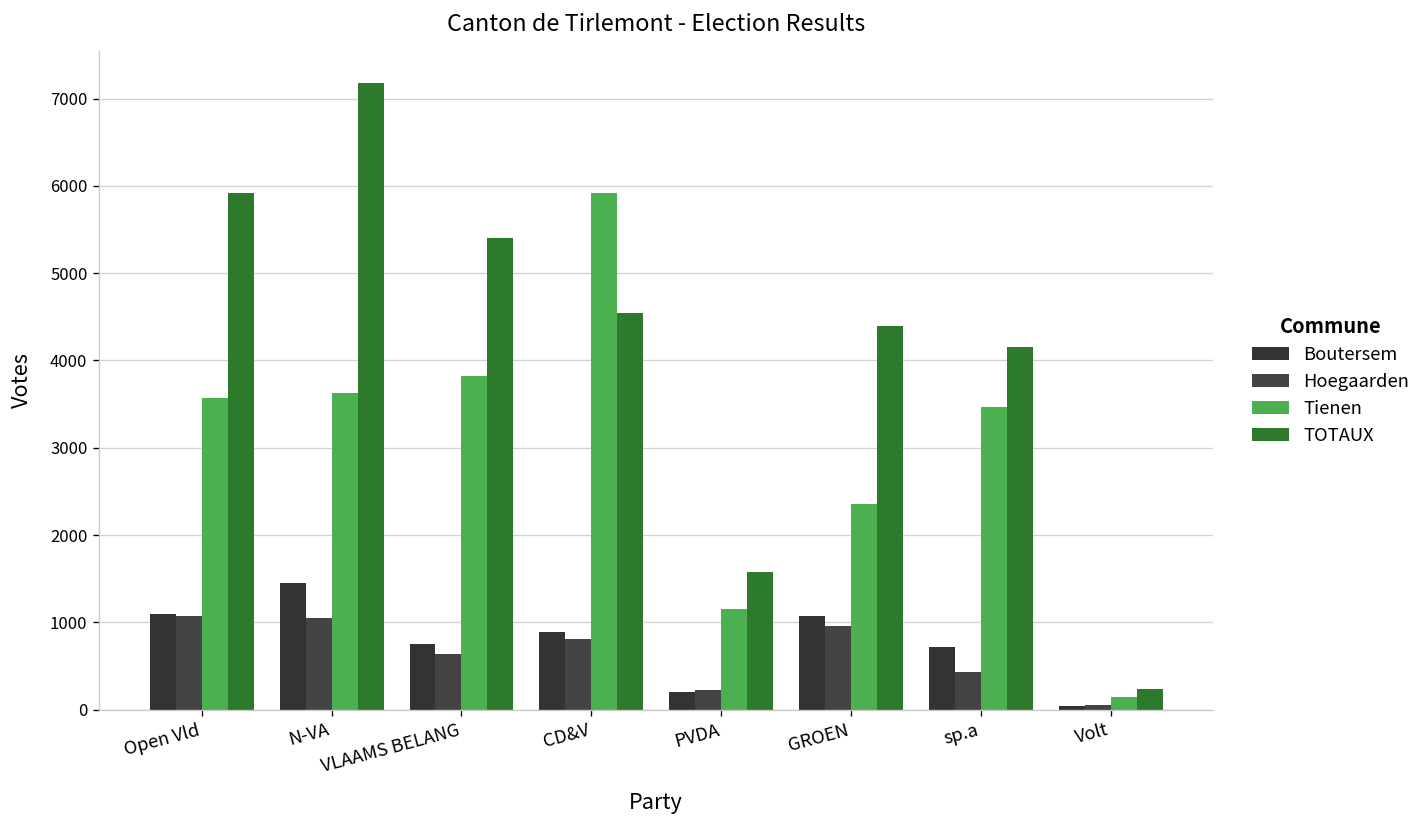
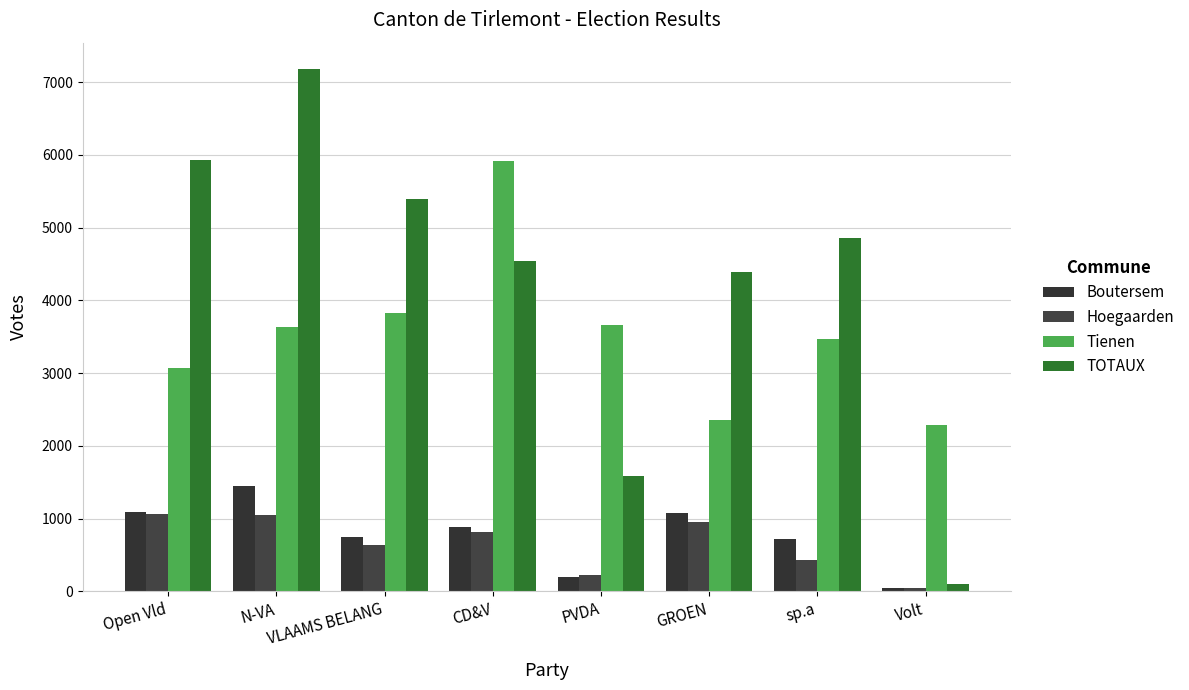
Tienen, Open Vld: 3600 -> 3100
Tienen, PVDA: 1200 -> 3700
TOTAUX, sp.a: 4200 -> 4900
Tienen, Volt: 100 -> 2300
TOTAUX, Volt: 200 -> 100
